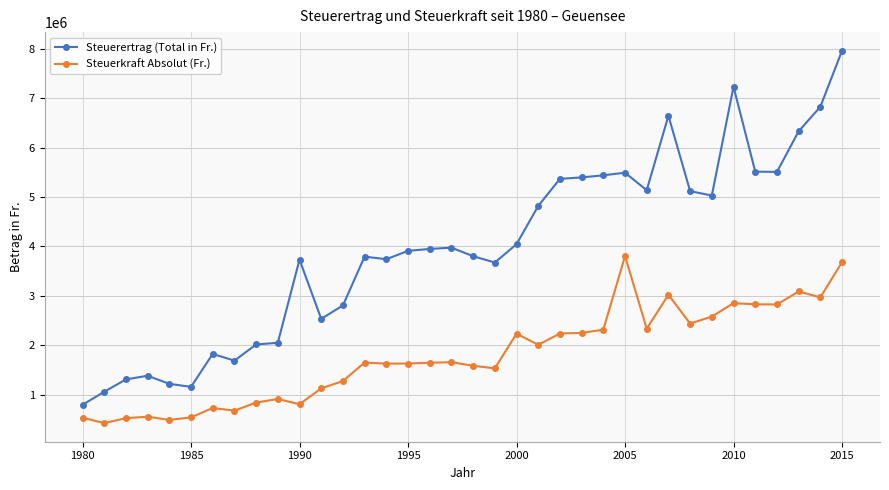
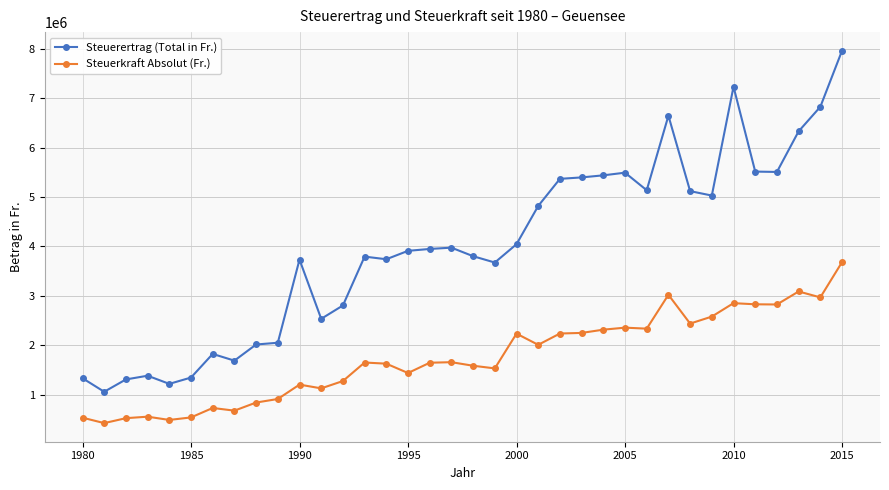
Steuerertrag (Total in Fr.), 1980: 800000 -> 1300000
Steuerertrag (Total in Fr.), 1985: 1200000 -> 1300000
Steuerkraft Absolut (Fr.), 1990: 800000 -> 1200000
Steuerkraft Absolut (Fr.), 1995: 1600000 -> 1400000
Steuerkraft Absolut (Fr.), 2005: 3800000 -> 2400000
